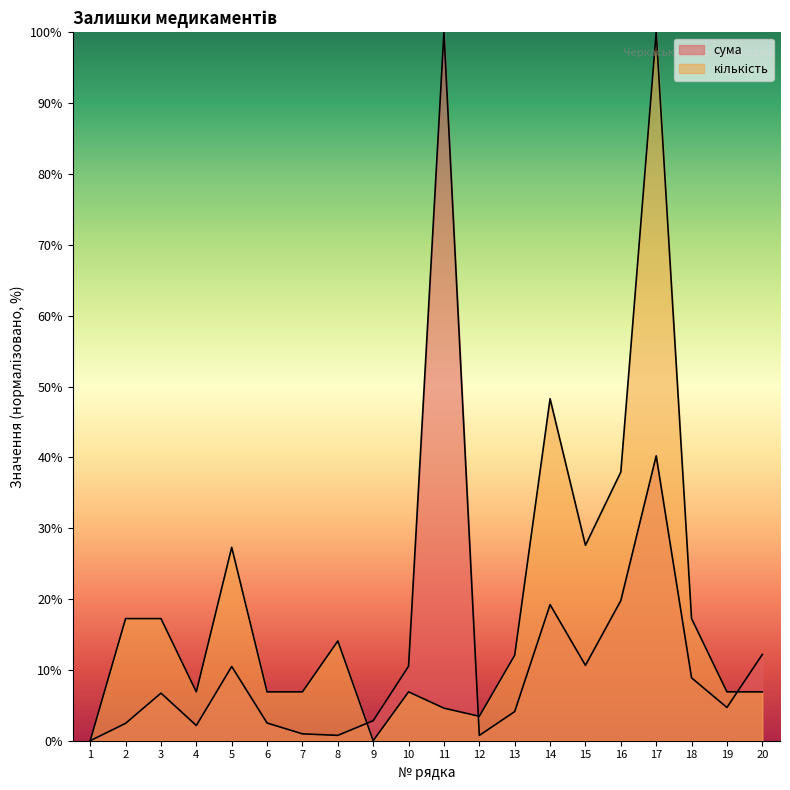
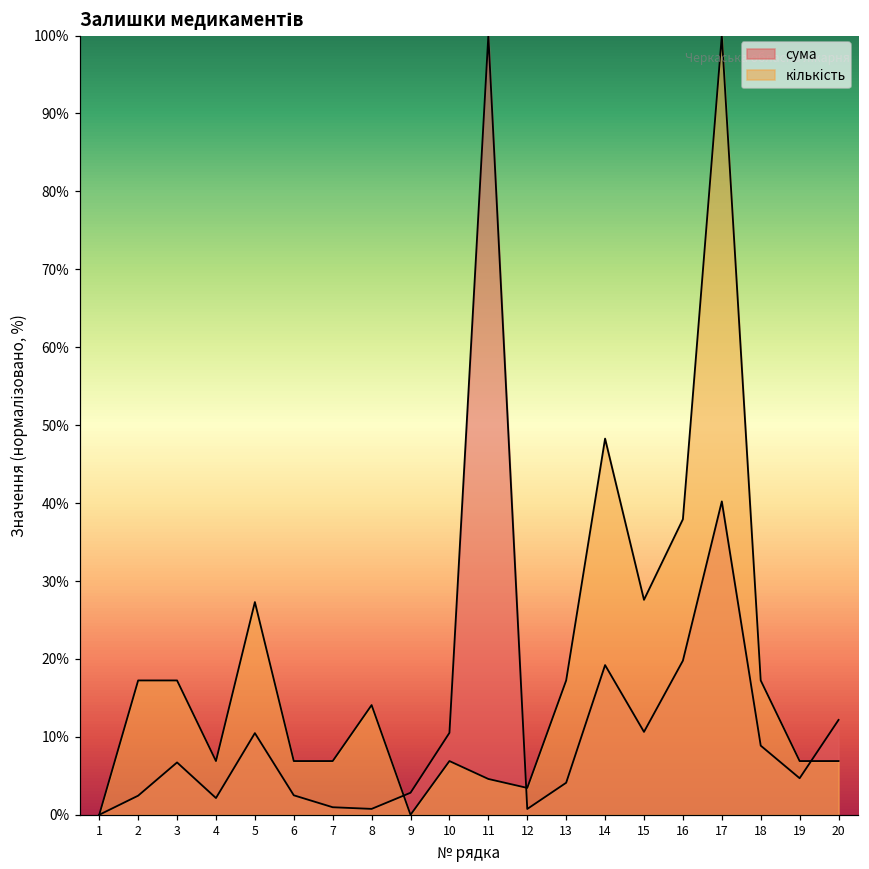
кількість, 13: 12% -> 17%
